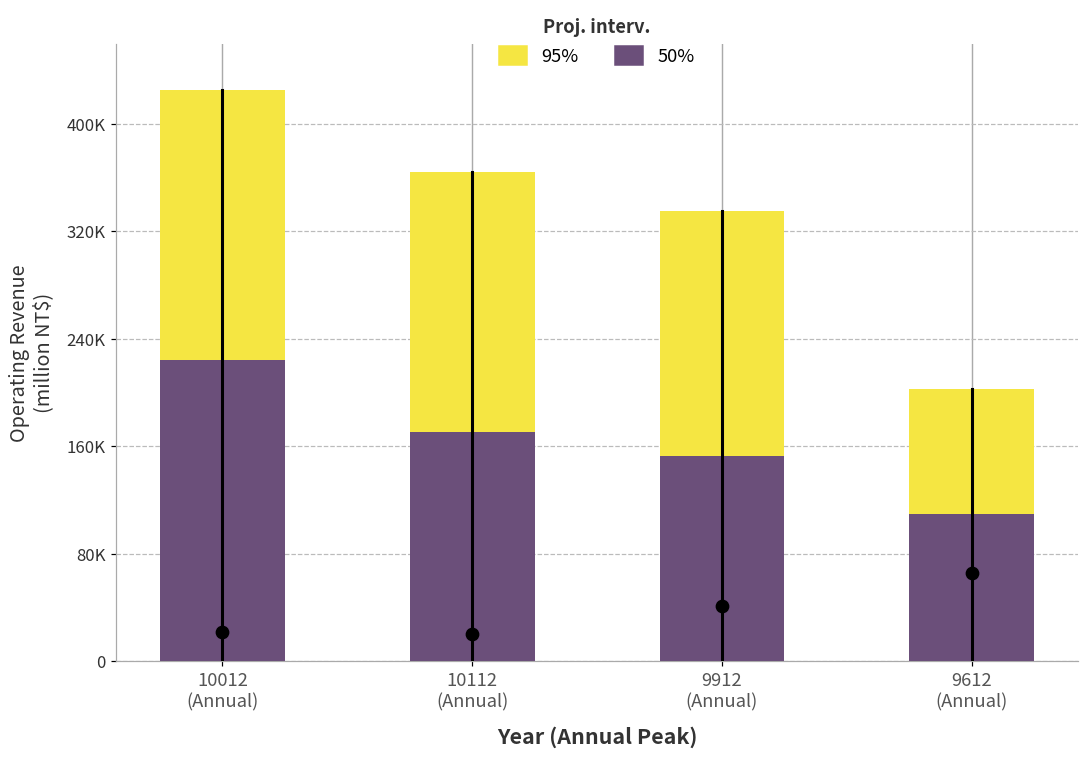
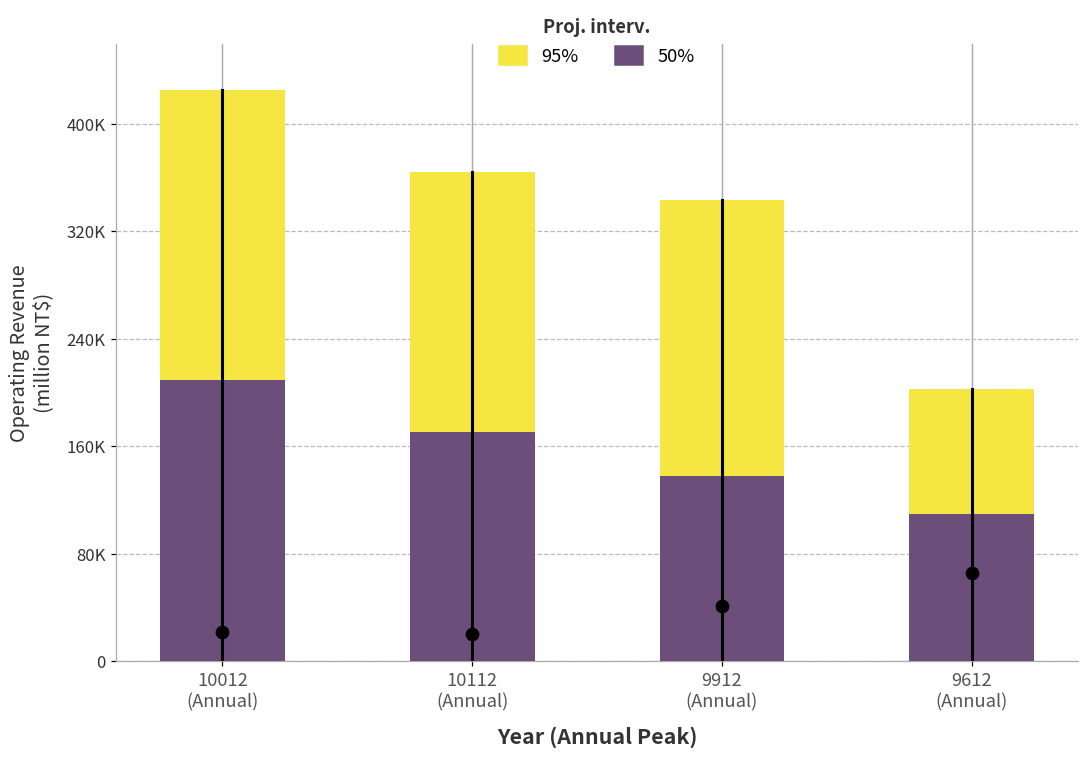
50%, 10012 (Annual): 224000 -> 209000
95%, 9912 (Annual): 335000 -> 343000
50%, 9912 (Annual): 152000 -> 138000
